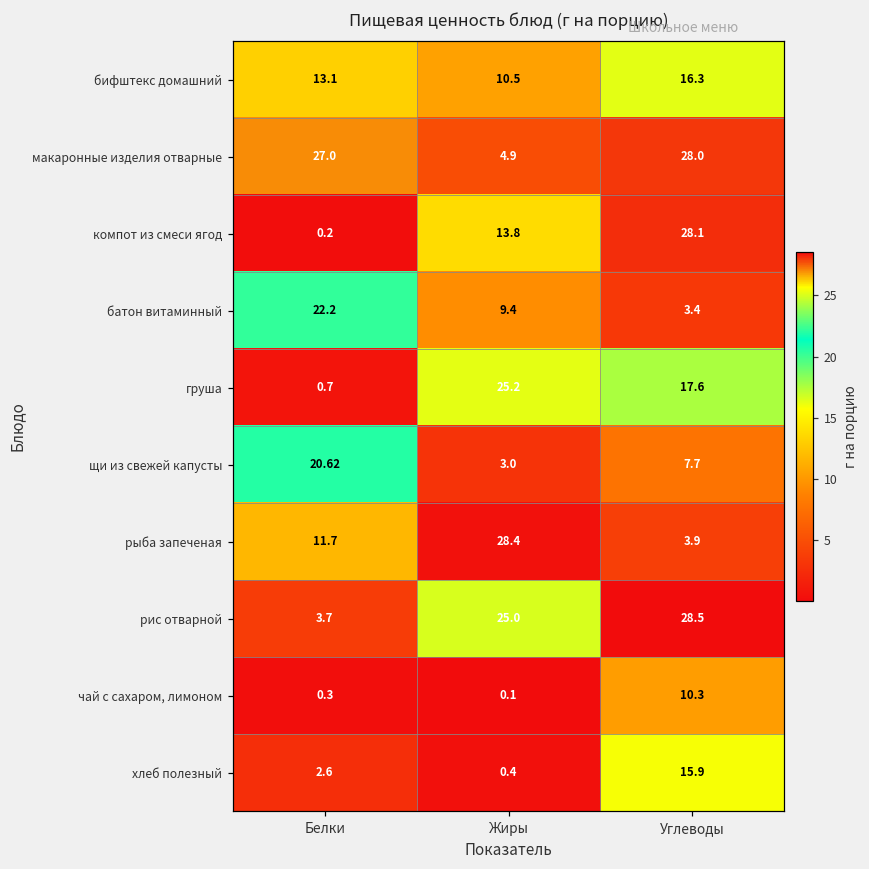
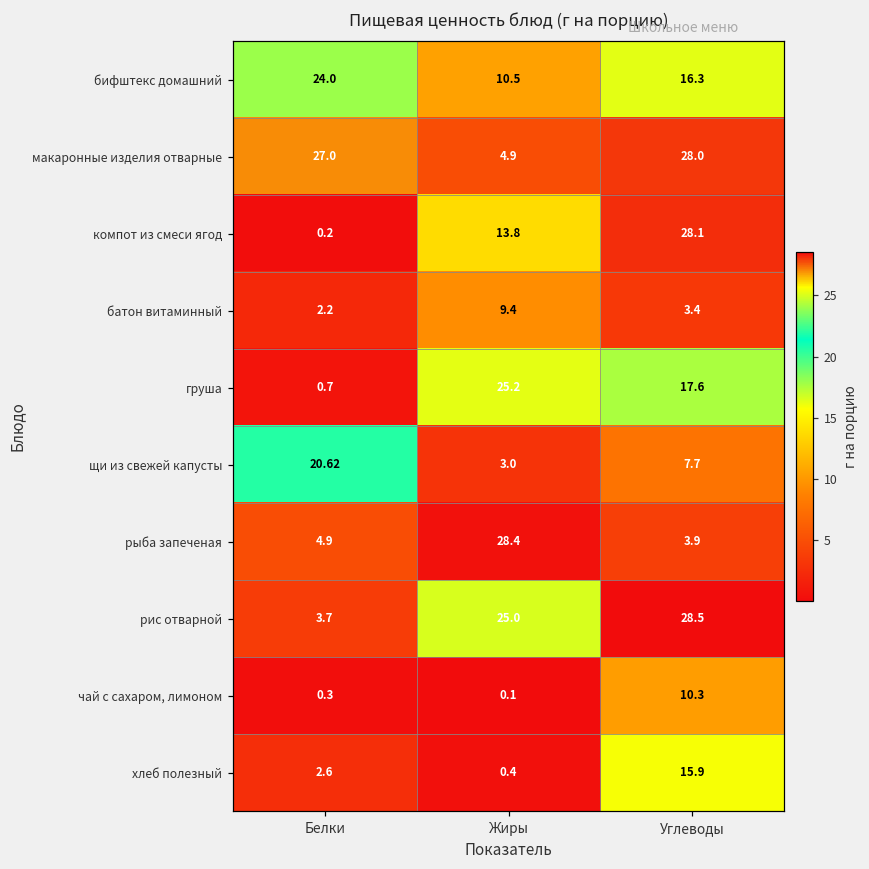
бифштекс домашний, Белки: 13.1 -> 24.0
батон витаминный, Белки: 22.2 -> 2.2
рыба запеченая, Белки: 11.7 -> 4.9
